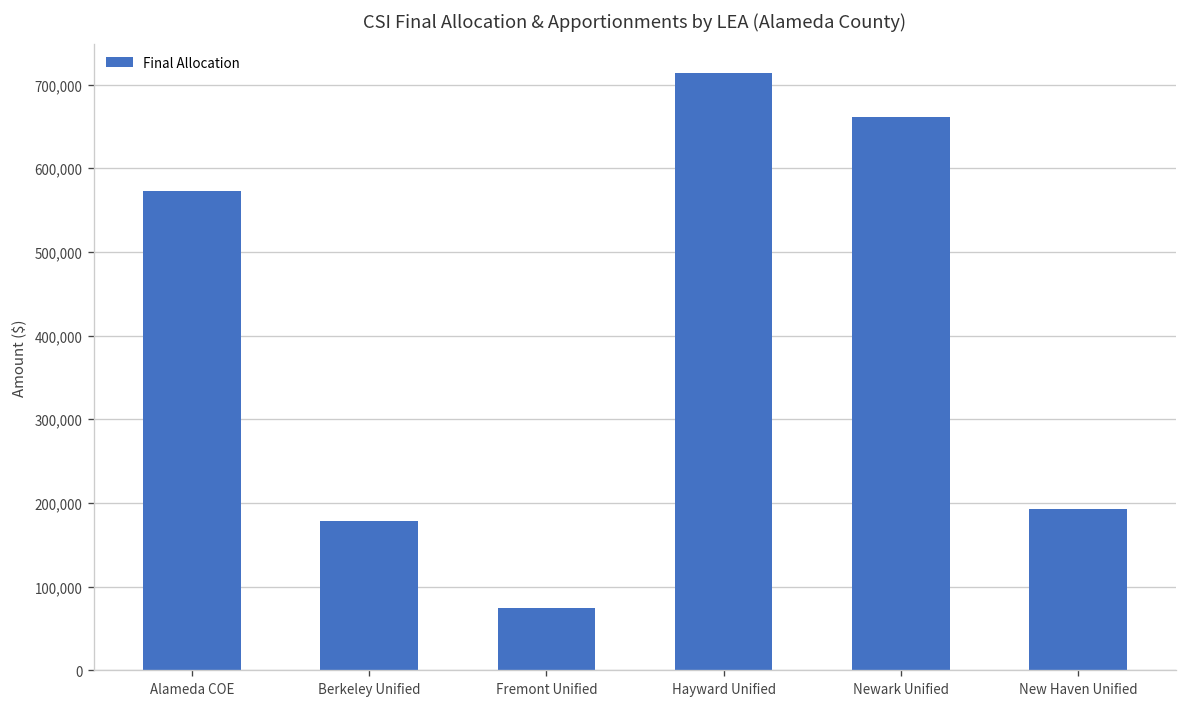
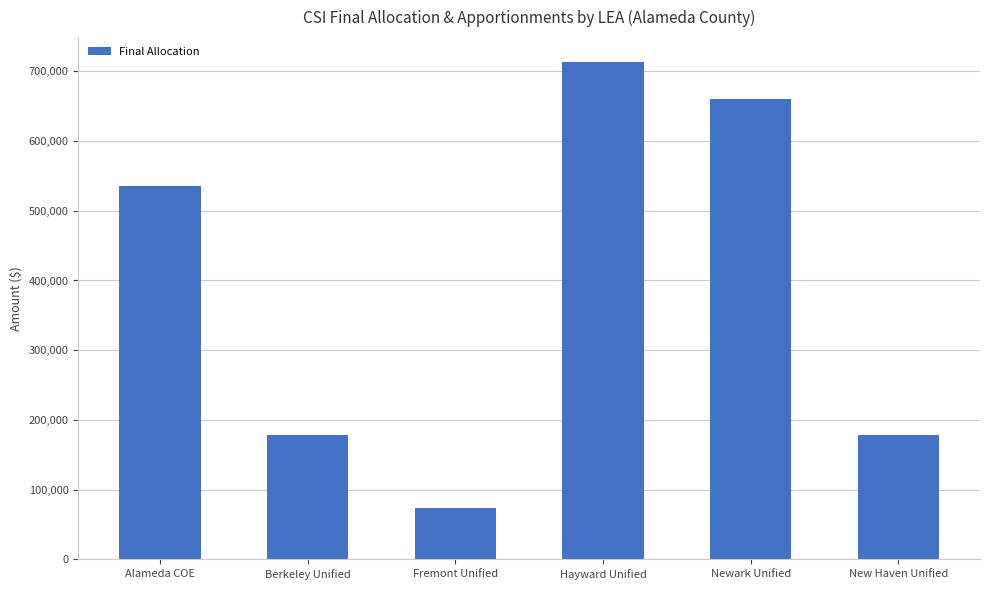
Alameda COE: 570,000 -> 540,000
New Haven Unified: 190,000 -> 180,000
